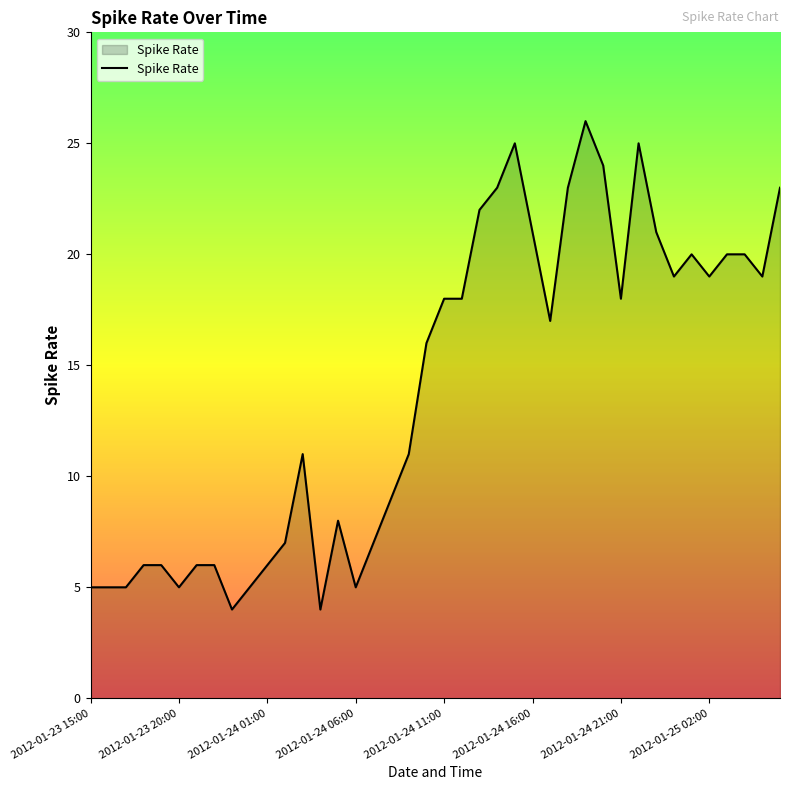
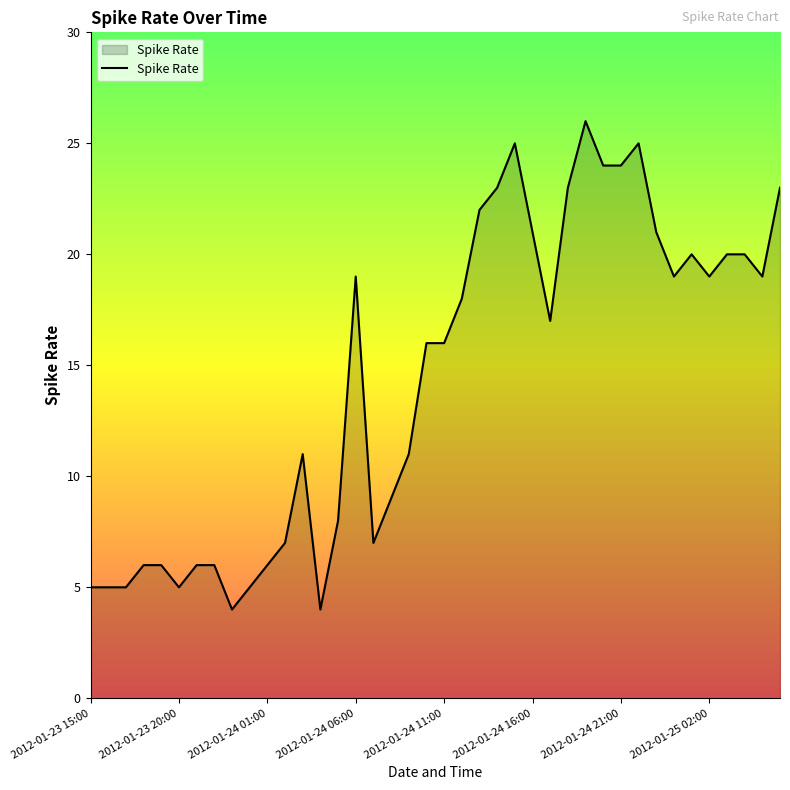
2012-01-24 06:00: 5 -> 19
2012-01-24 11:00: 18 -> 16
2012-01-24 21:00: 18 -> 24
